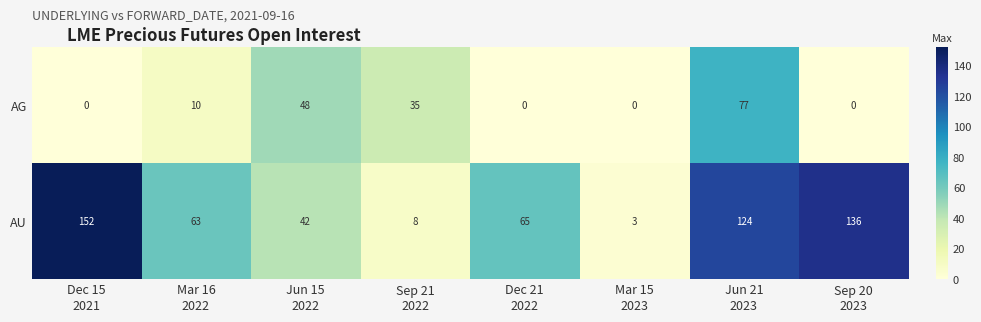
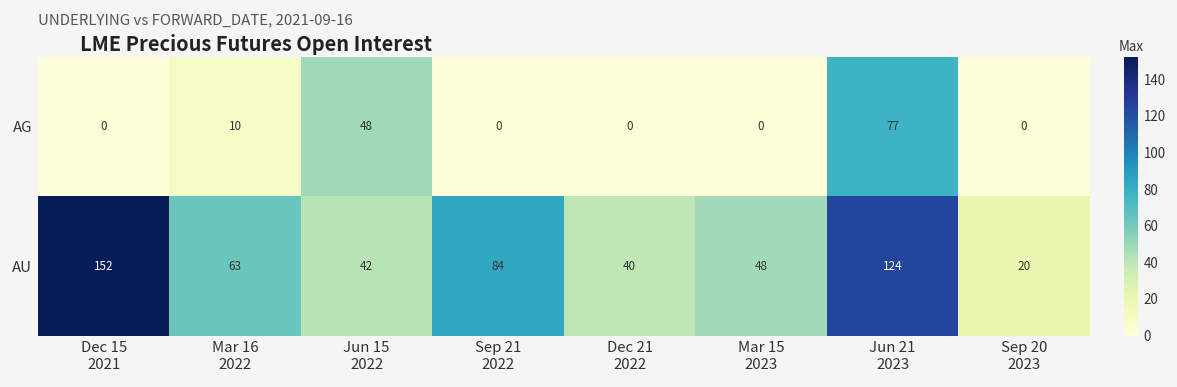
AG, Sep 21 2022: 35 -> 0
AU, Sep 21 2022: 8 -> 84
AU, Dec 21 2022: 65 -> 40
AU, Mar 15 2023: 3 -> 48
AU, Sep 20 2023: 136 -> 20
